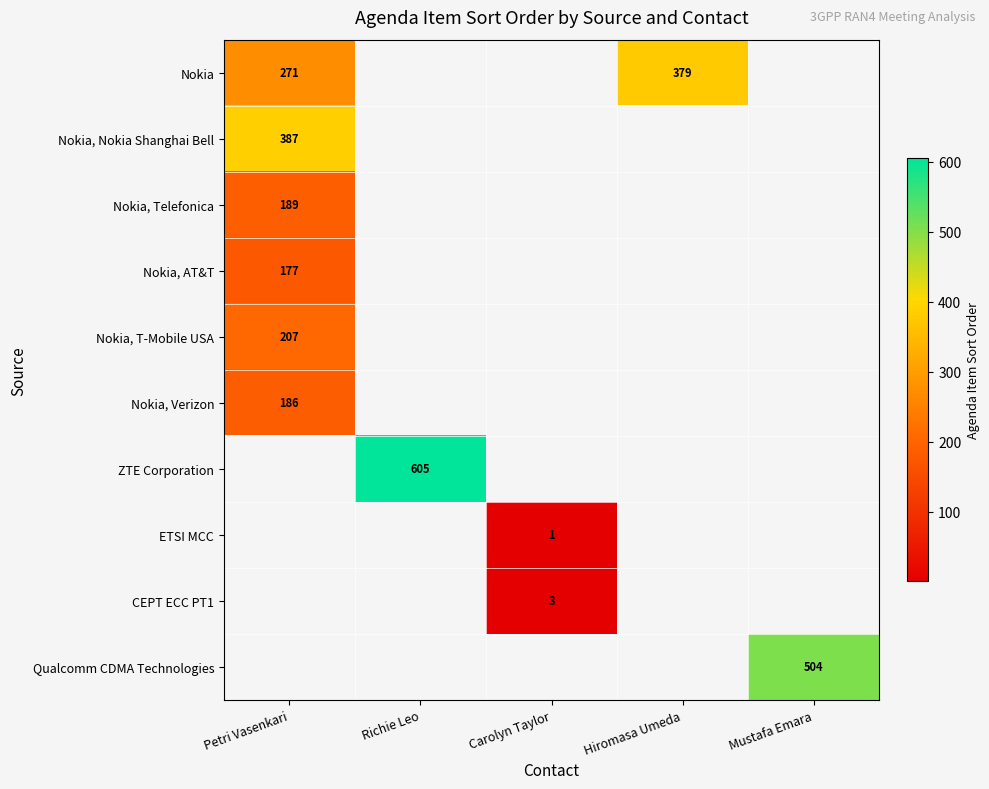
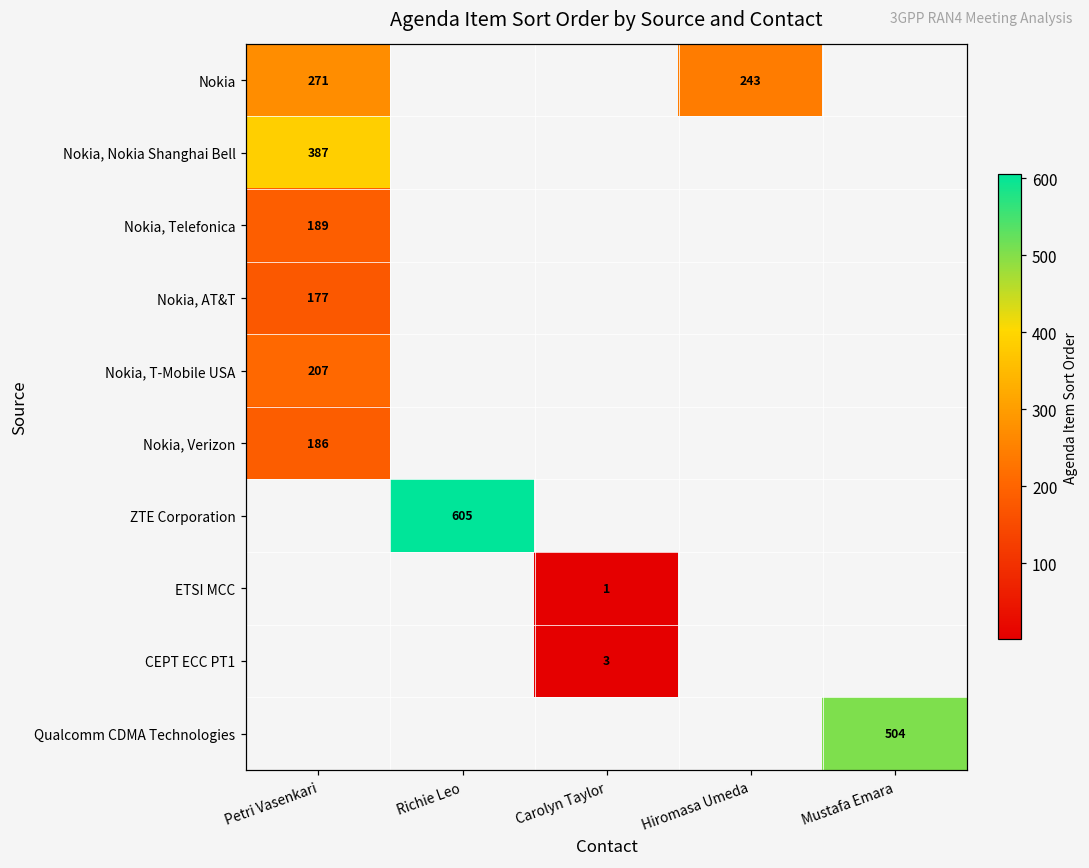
Nokia, Hiromasa Umeda: 379 -> 243
